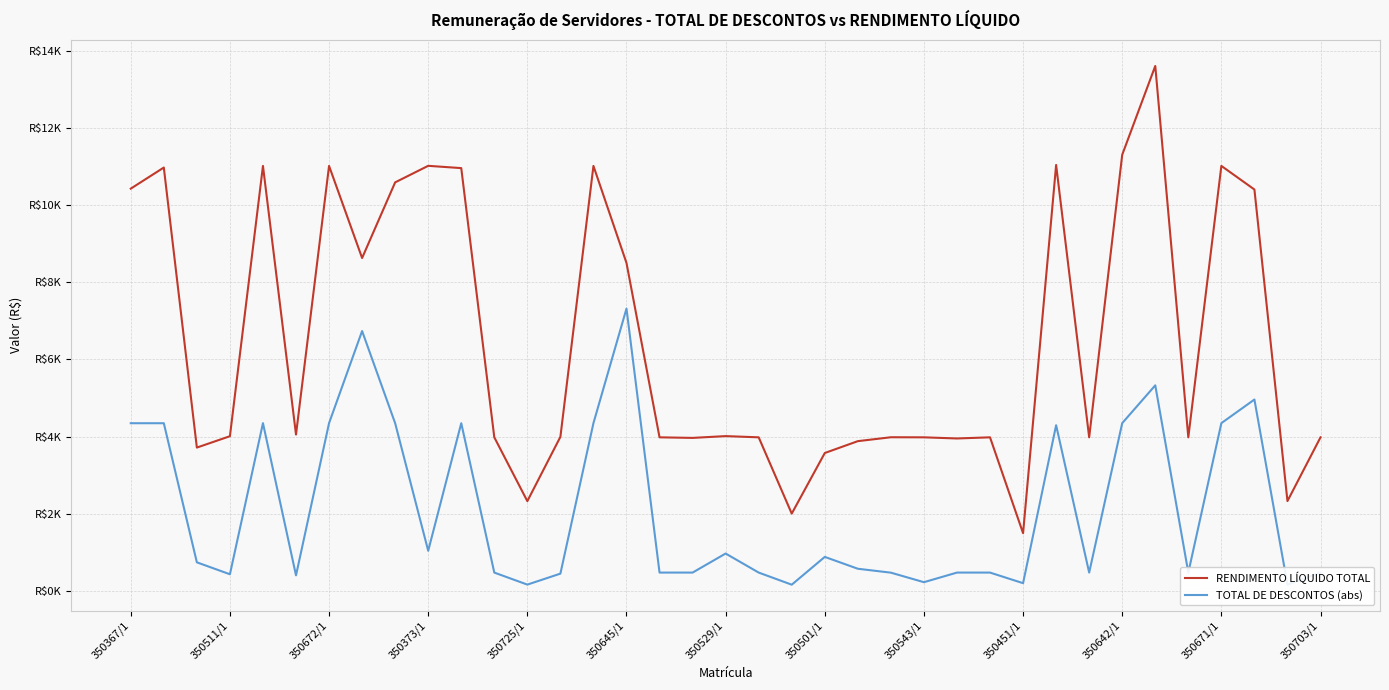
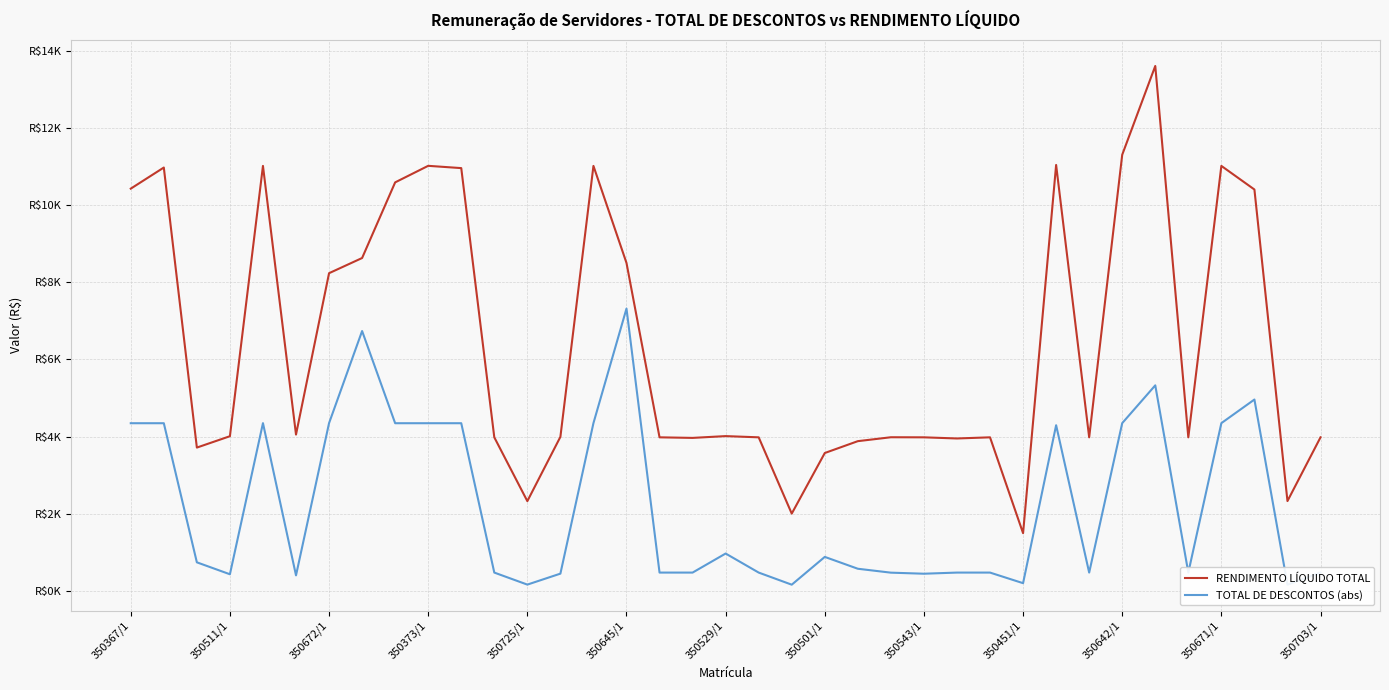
RENDIMENTO LÍQUIDO TOTAL, 350672/1: R$11000 -> R$8200
TOTAL DE DESCONTOS (abs), 350373/1: R$1000 -> R$4300
TOTAL DE DESCONTOS (abs), 350543/1: R$200 -> R$400
